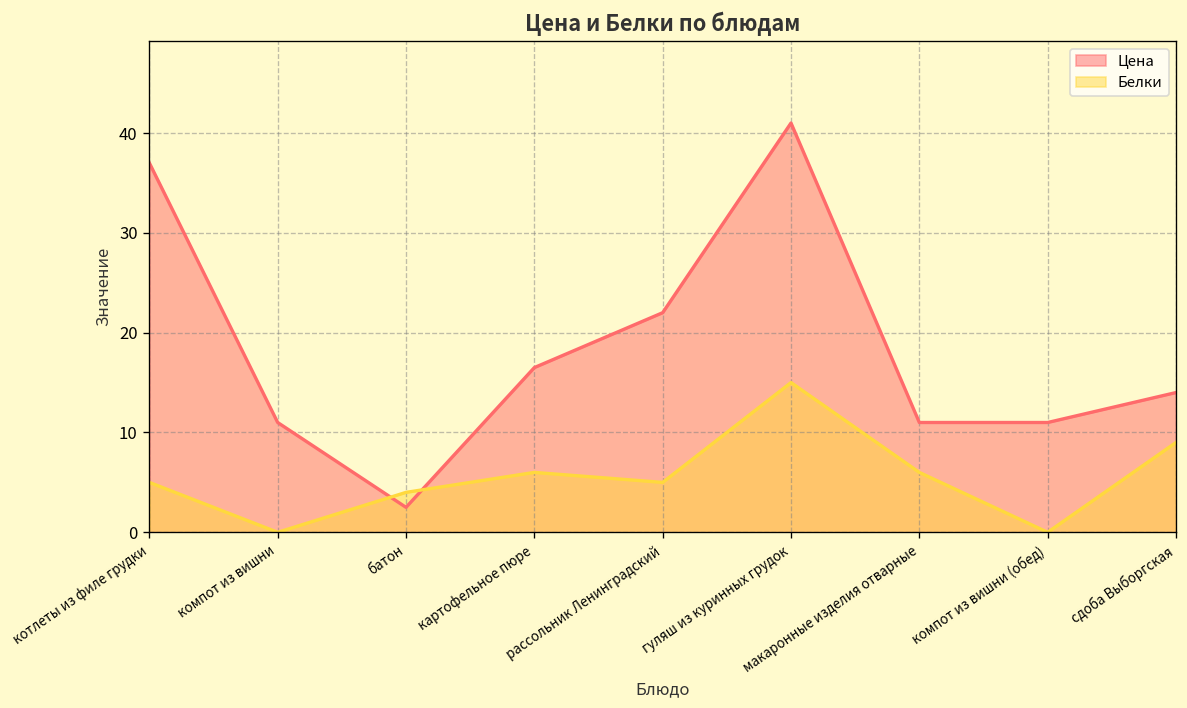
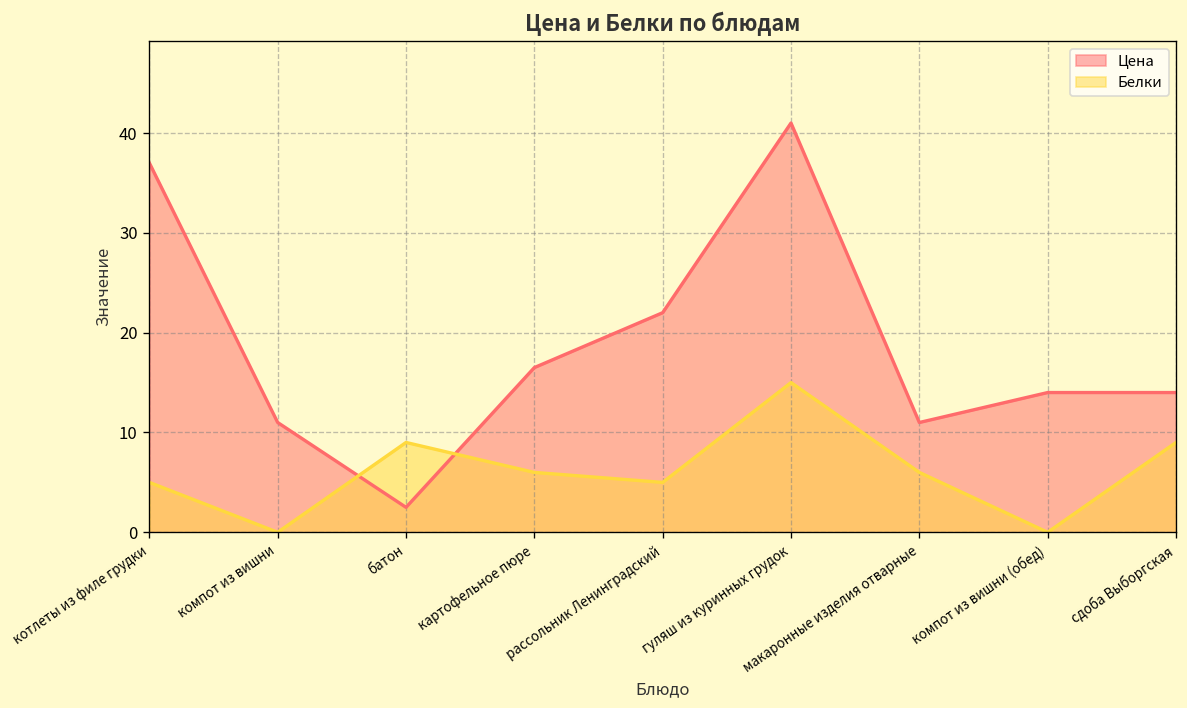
Белки, батон: 4 -> 9
Цена, компот из вишни (обед): 11 -> 14
